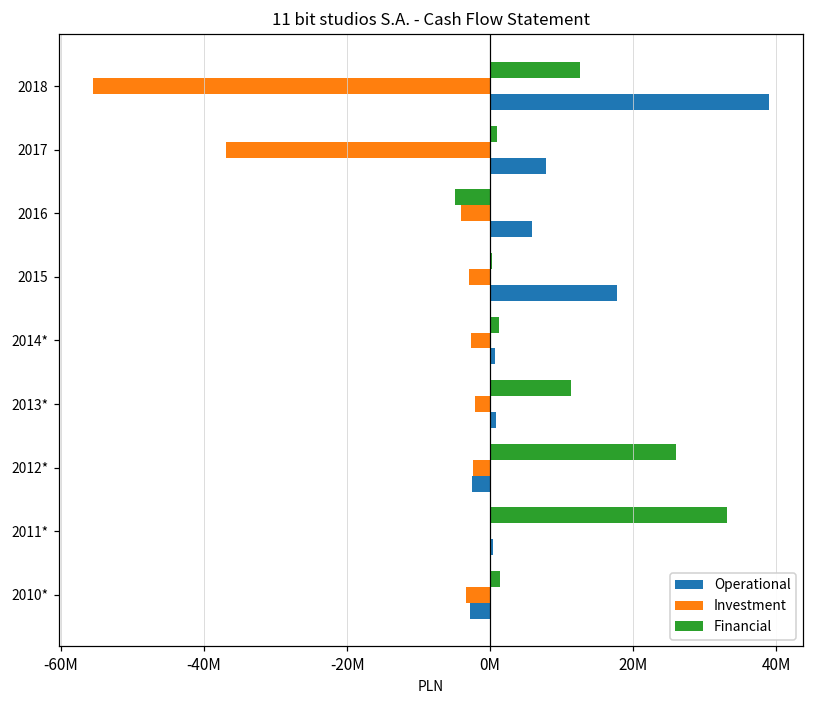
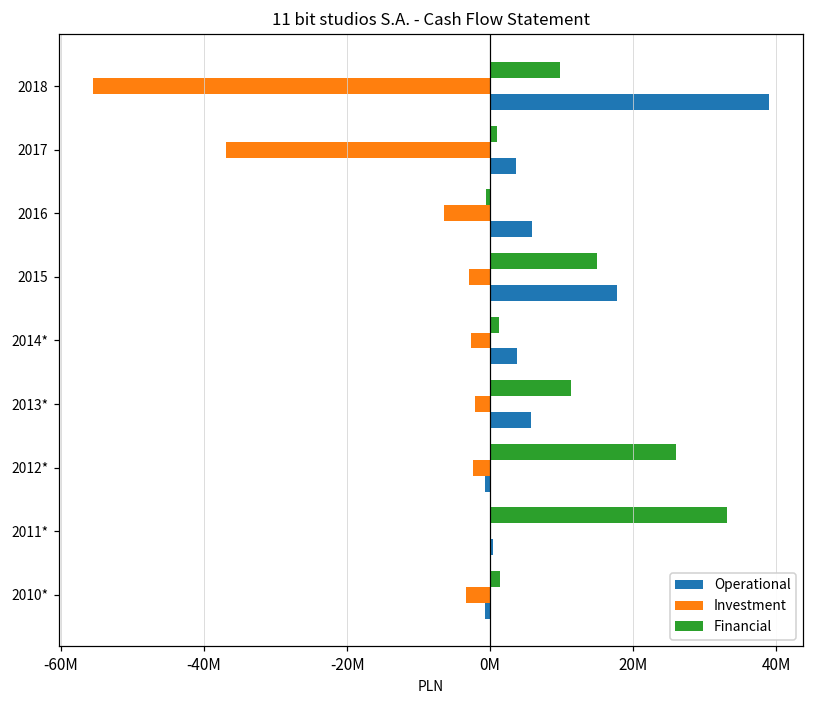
Financial, 2018: 13000000 -> 10000000
Operational, 2017: 8000000 -> 4000000
Financial, 2016: -5000000 -> -1000000
Investment, 2016: -4000000 -> -6000000
Financial, 2015: 0 -> 15000000
Operational, 2014*: 1000000 -> 4000000
Operational, 2013*: 1000000 -> 6000000
Operational, 2012*: -2000000 -> -1000000
Operational, 2010*: -3000000 -> -1000000
